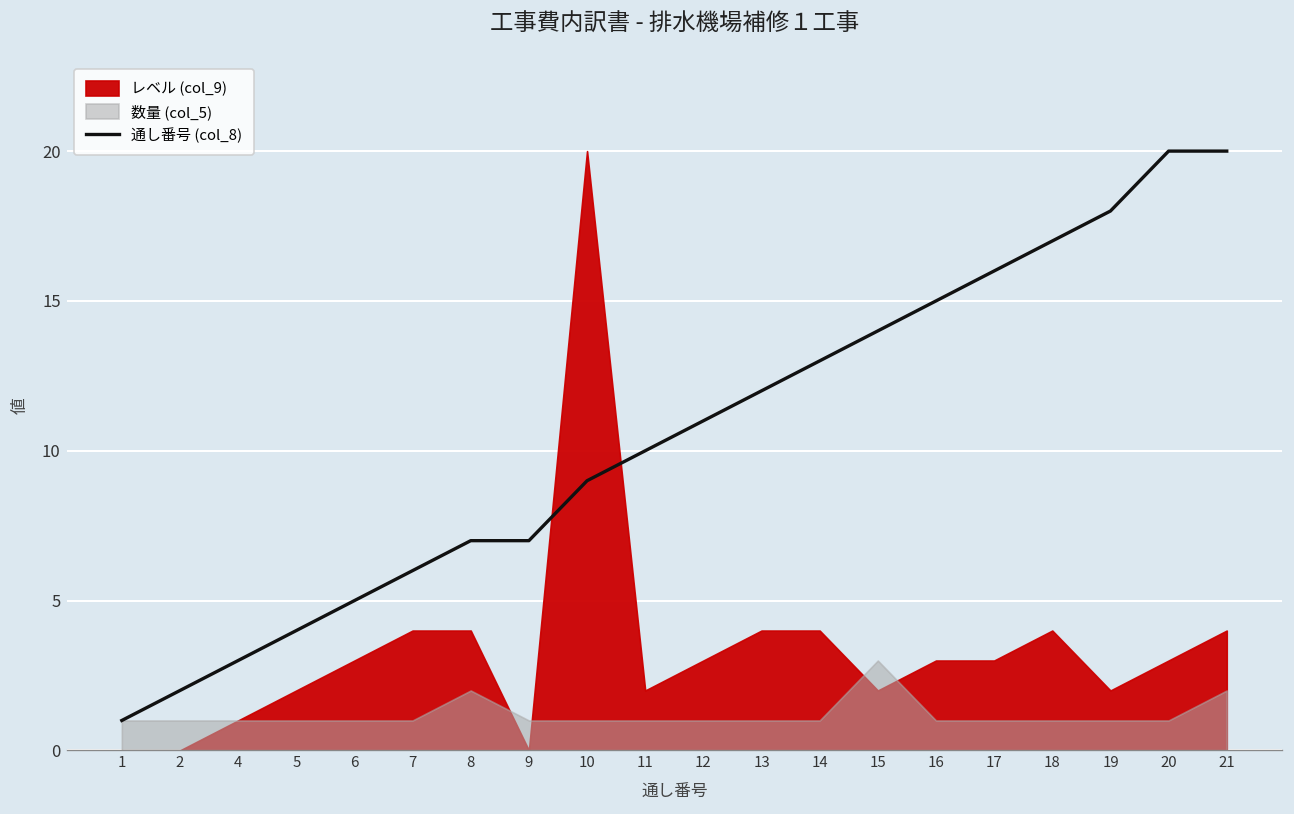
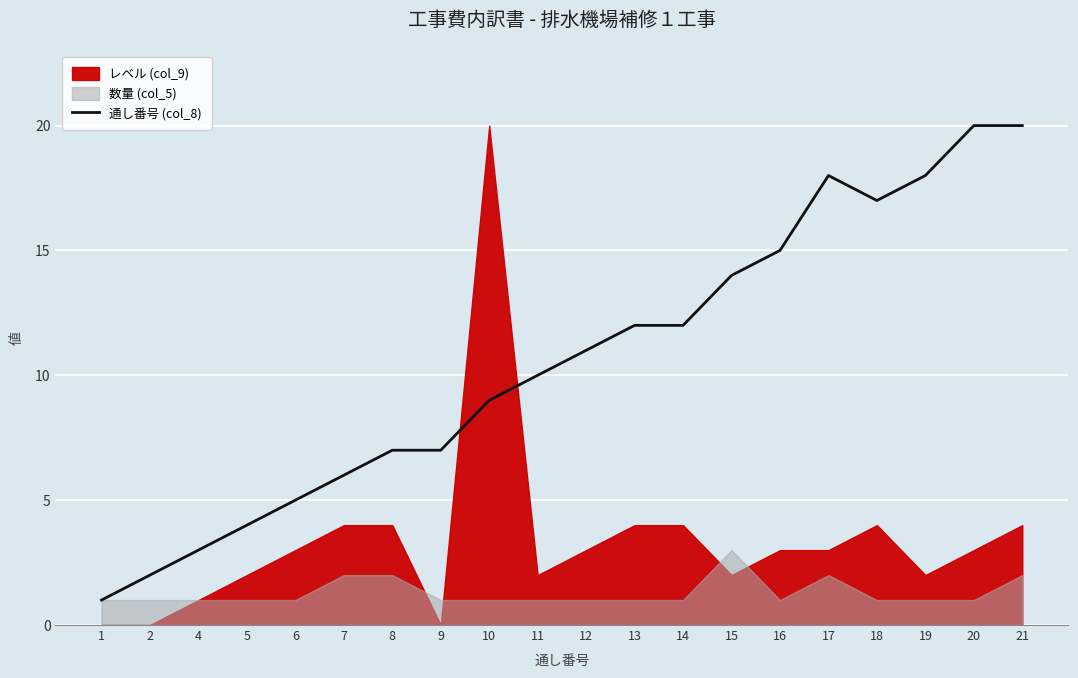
数量 (col_5), 7: 1 -> 2
通し番号 (col_8), 14: 13 -> 12
通し番号 (col_8), 17: 16 -> 18
数量 (col_5), 17: 1 -> 2
